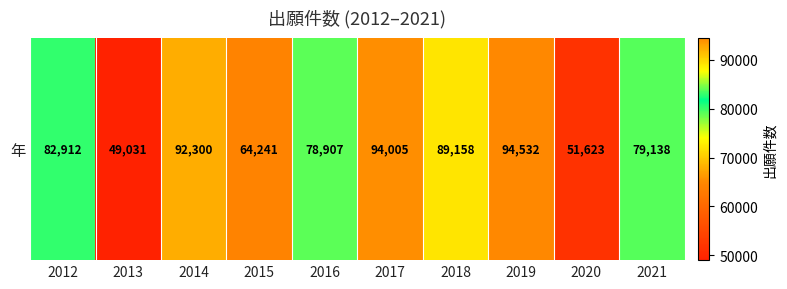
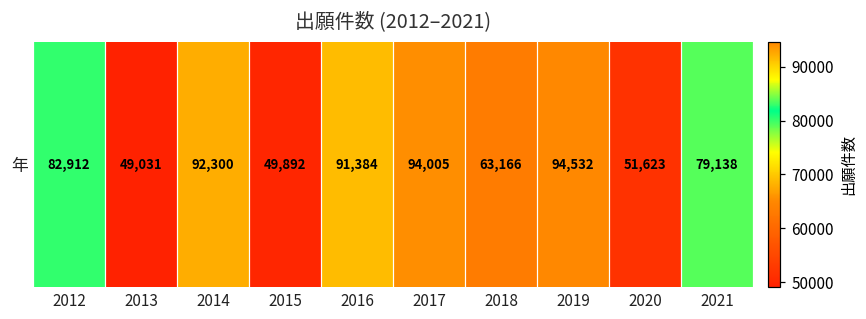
年, 2015: 64,241 -> 49,892
年, 2016: 78,907 -> 91,384
年, 2018: 89,158 -> 63,166
